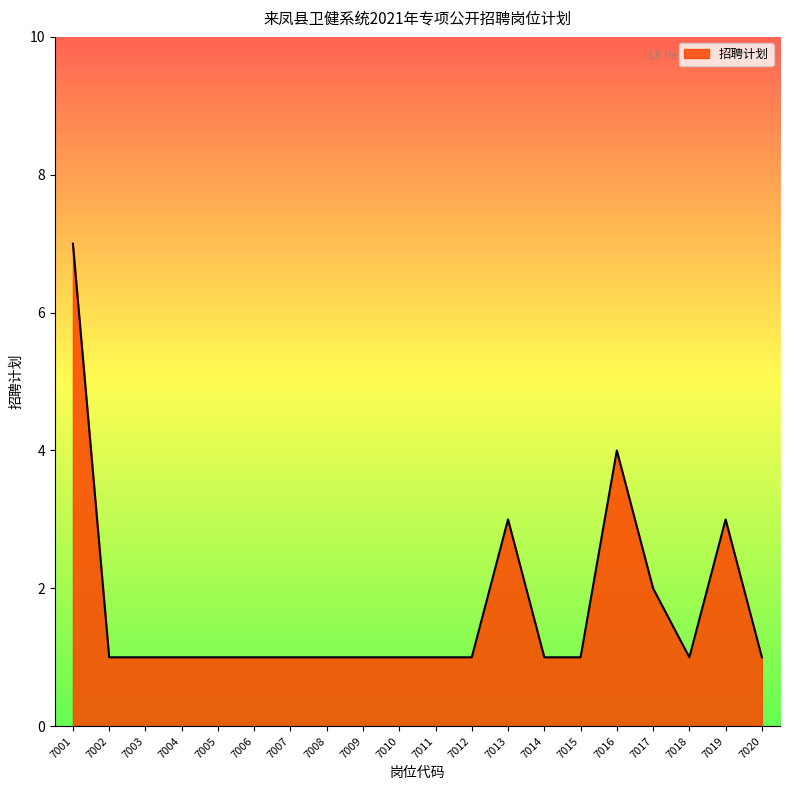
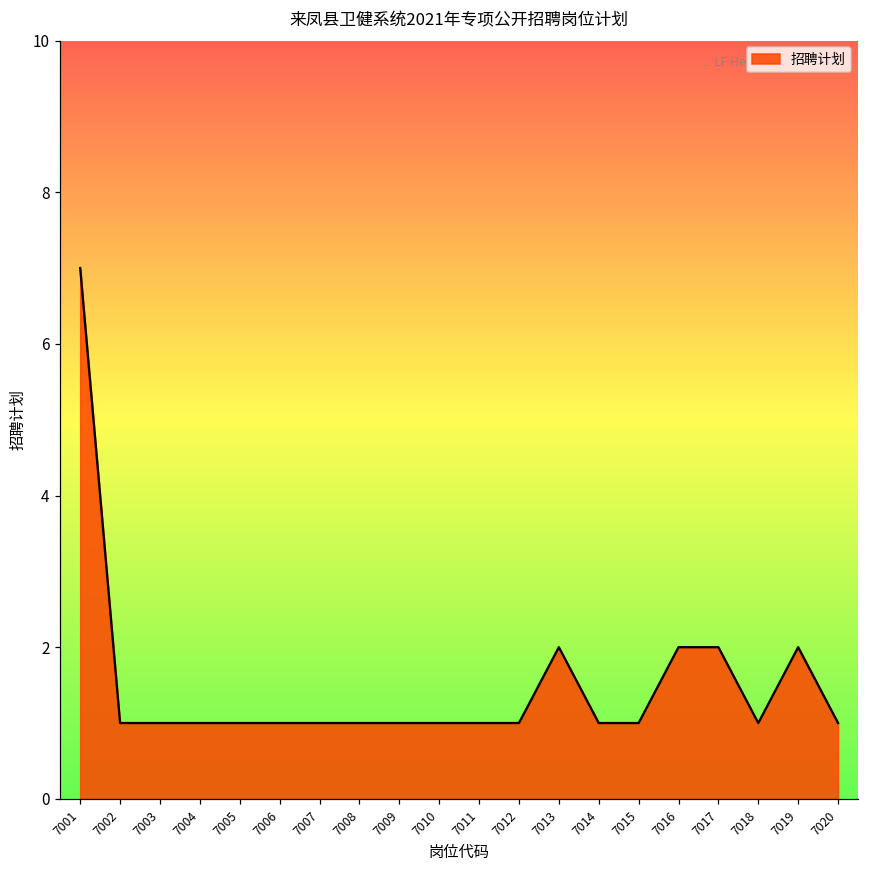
7013: 3 -> 2
7016: 4 -> 2
7019: 3 -> 2
